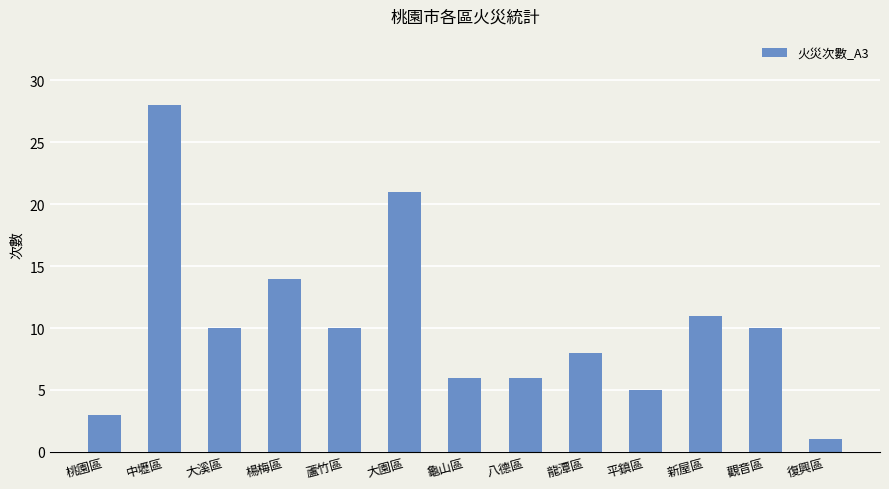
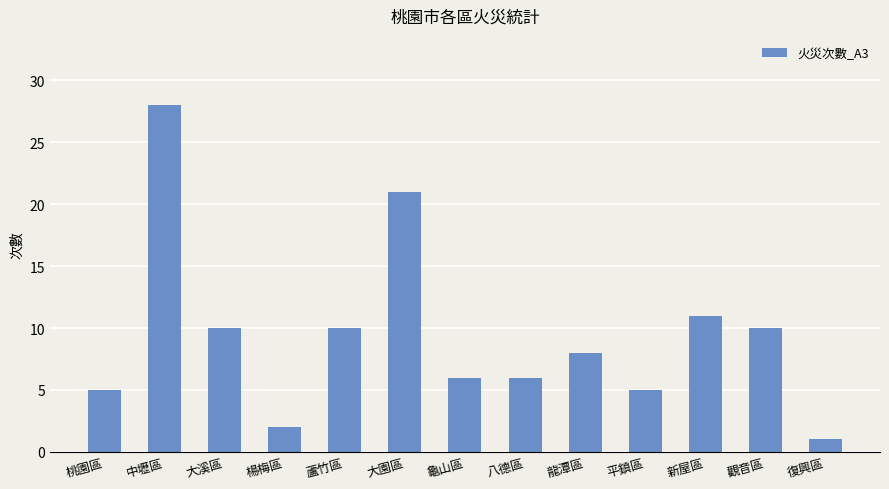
桃園區: 3 -> 5
楊梅區: 14 -> 2
